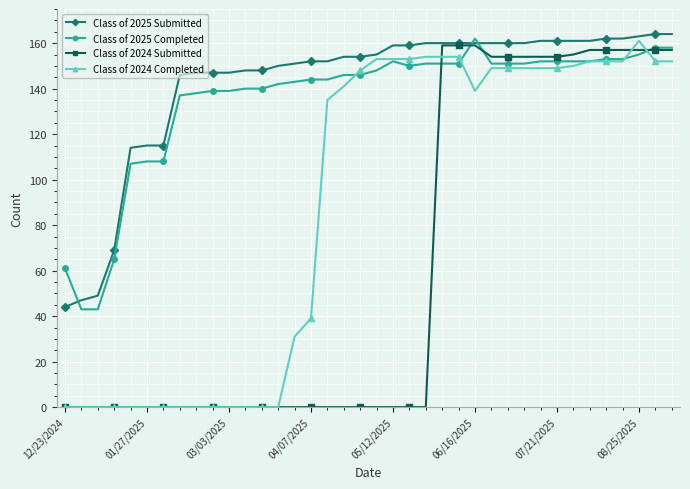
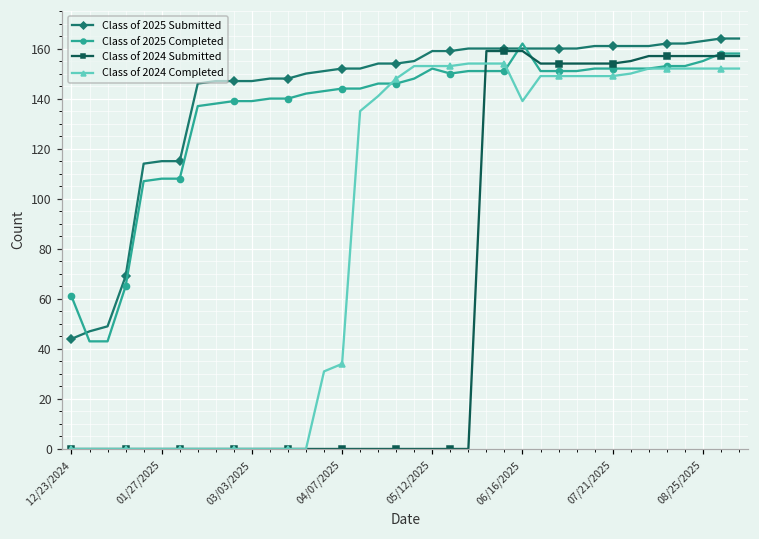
Class of 2024 Completed, 04/07/2025: 39 -> 34
Class of 2024 Completed, 08/25/2025: 161 -> 152
